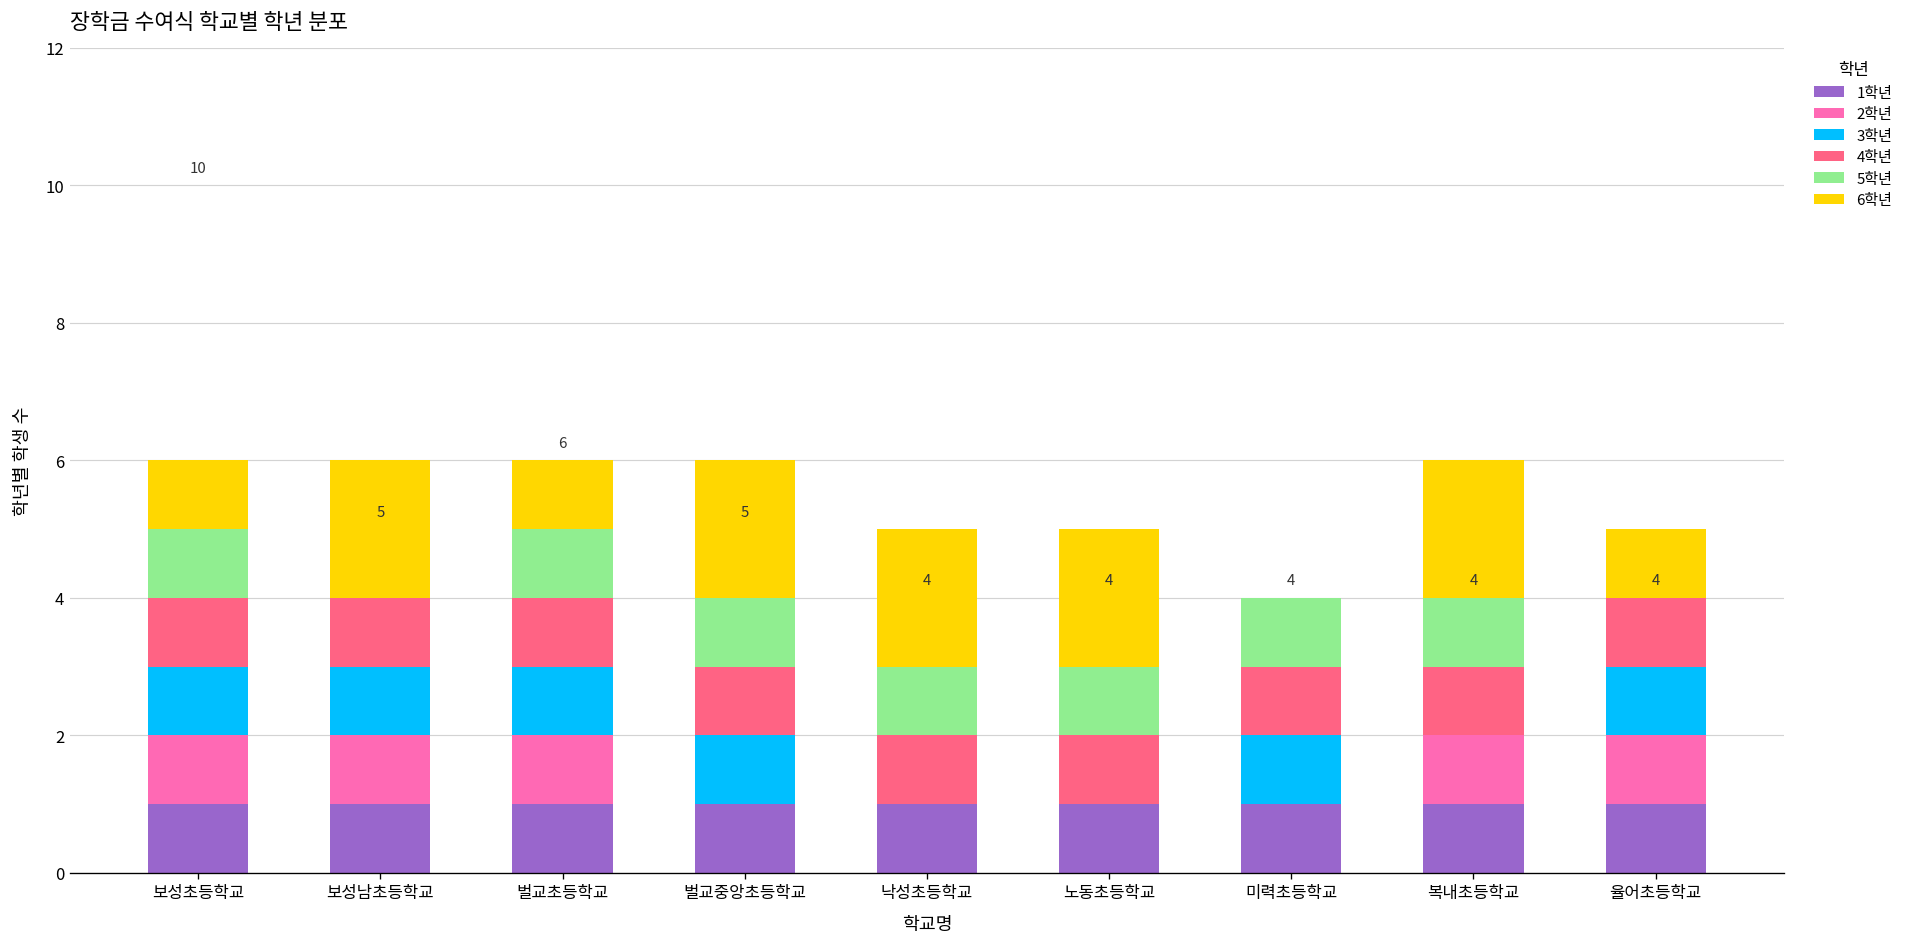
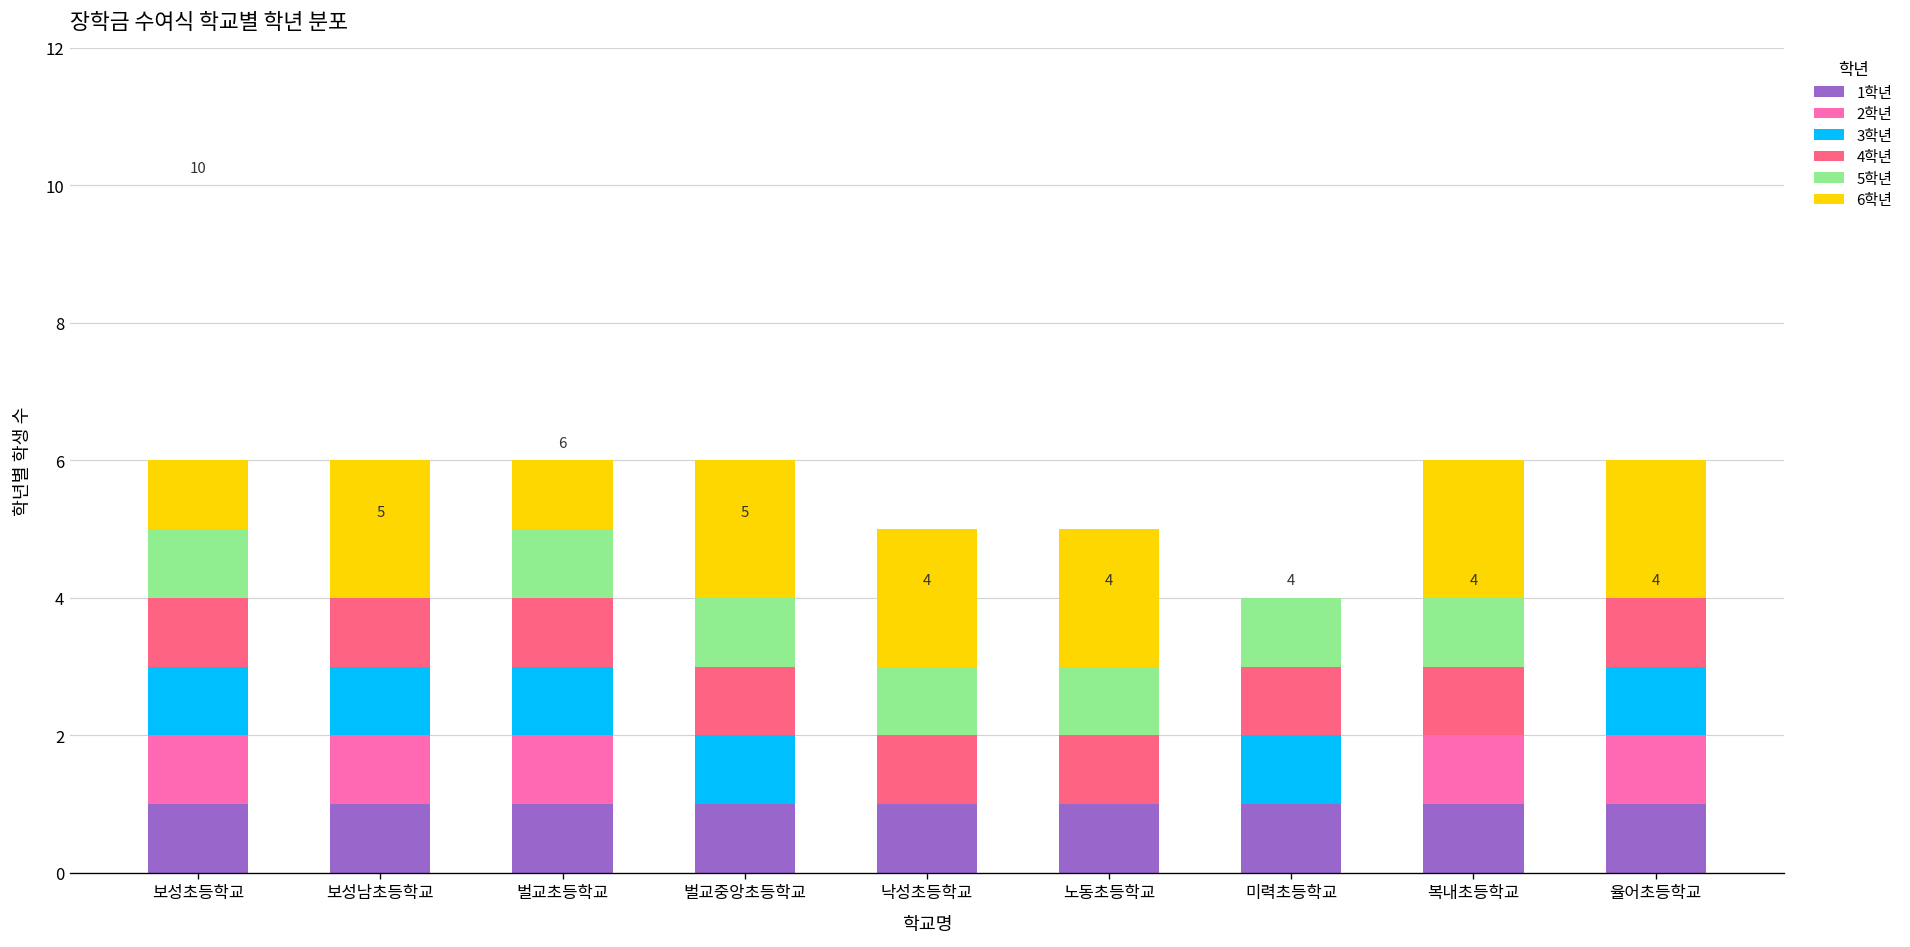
6학년, 율어초등학교: 1 -> 2
